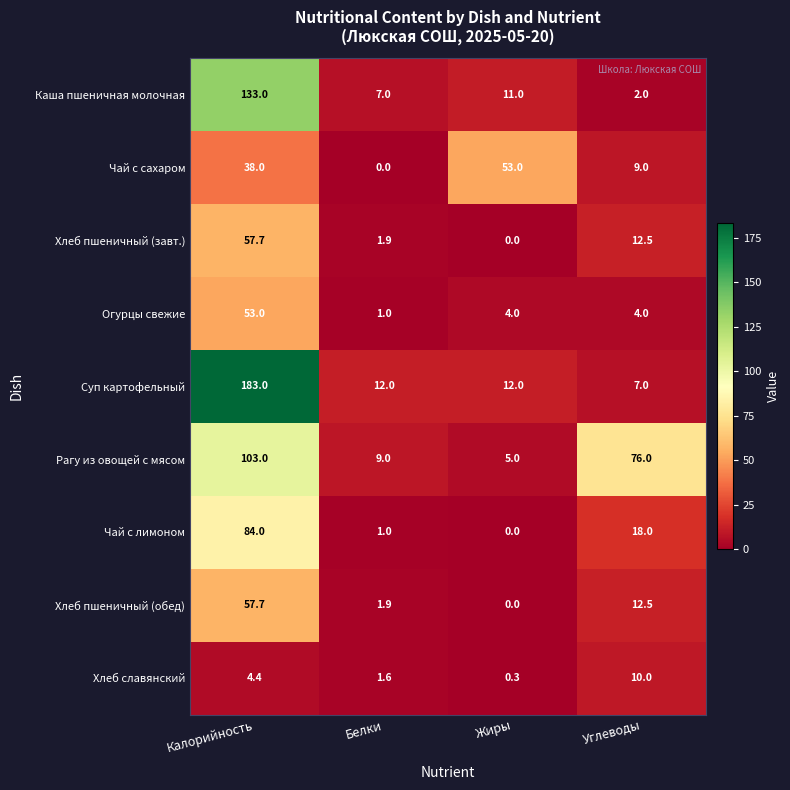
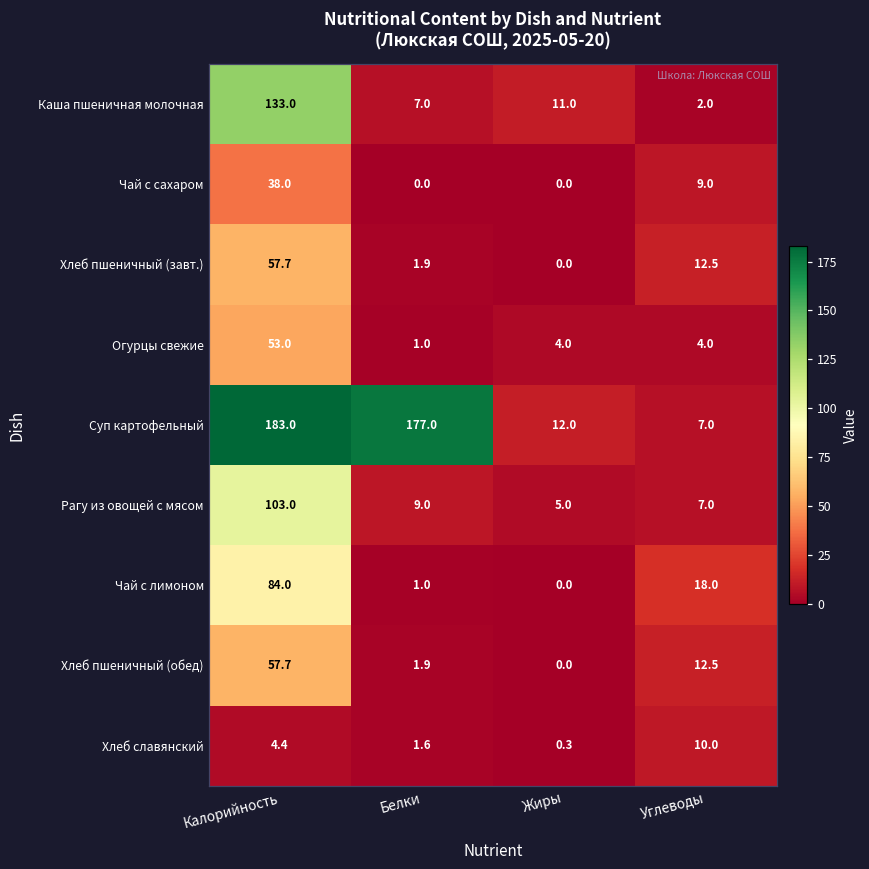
Чай с сахаром, Жиры: 53.0 -> 0.0
Суп картофельный, Белки: 12.0 -> 177.0
Рагу из овощей с мясом, Углеводы: 76.0 -> 7.0
